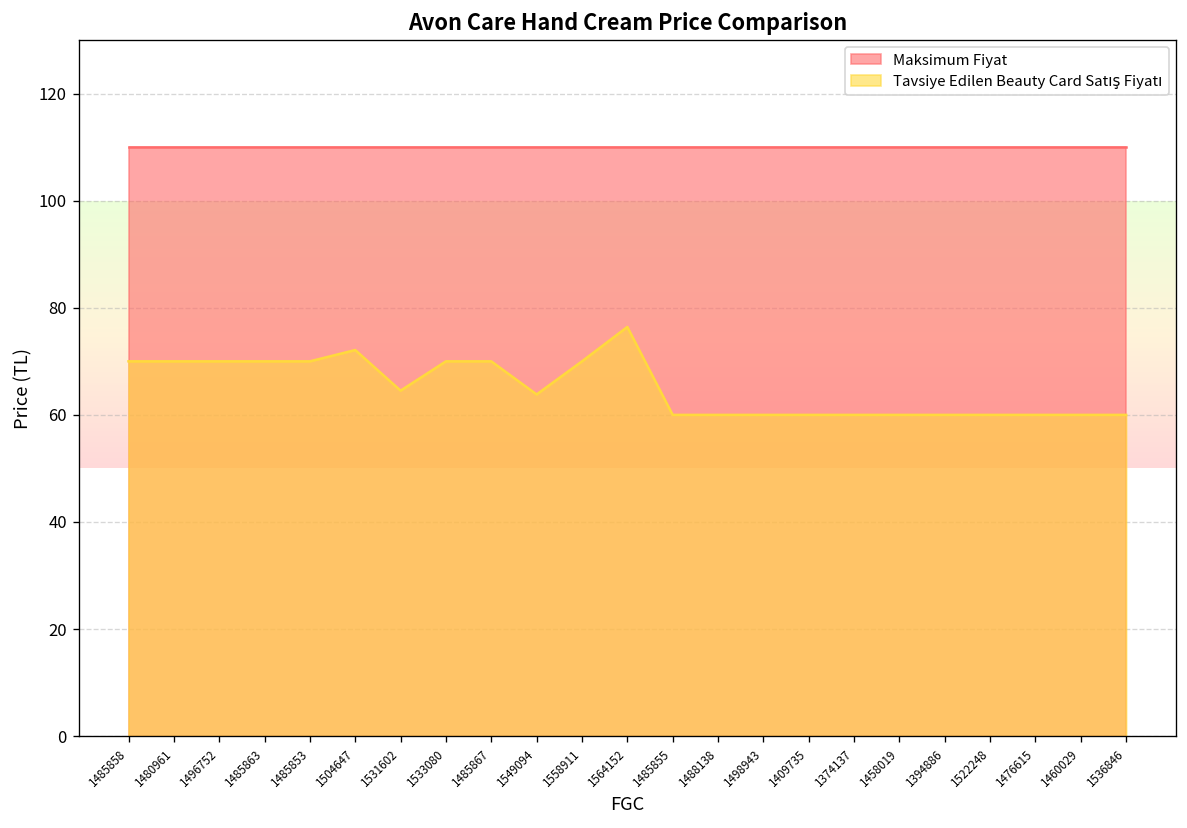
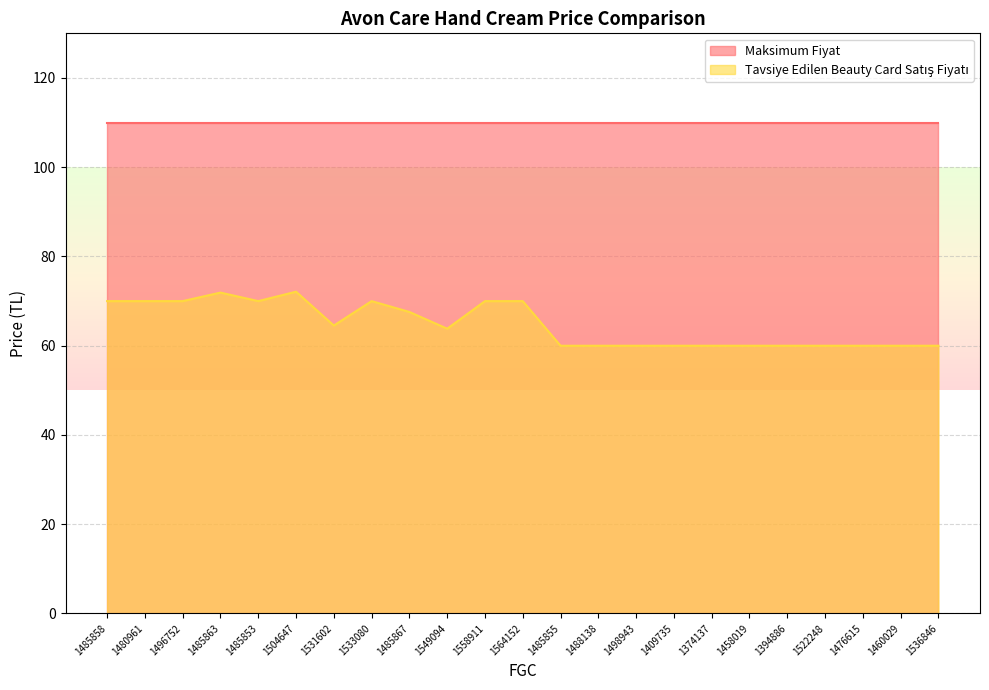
Tavsiye Edilen Beauty Card Satış Fiyatı, 1485863: 70 -> 72
Tavsiye Edilen Beauty Card Satış Fiyatı, 1485867: 70 -> 68
Tavsiye Edilen Beauty Card Satış Fiyatı, 1564152: 76 -> 70
